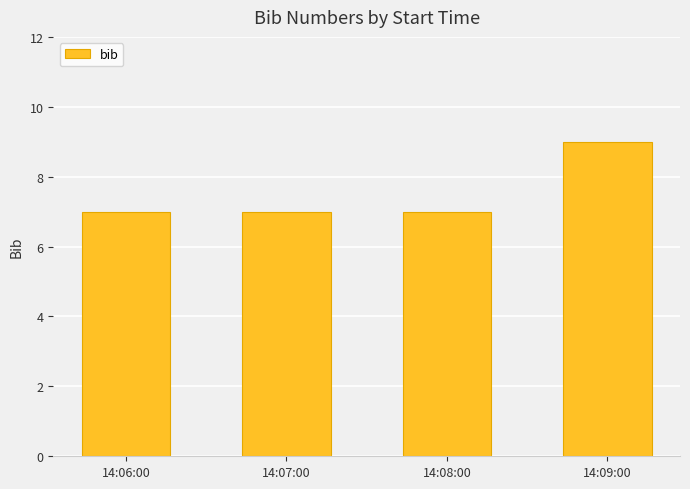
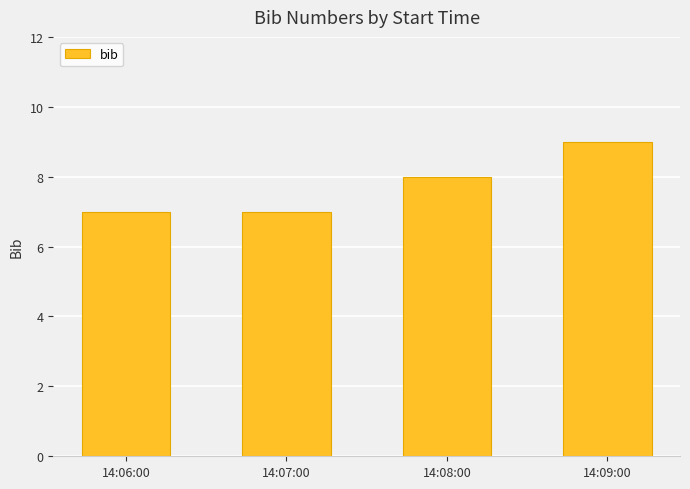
14:08:00: 7 -> 8
